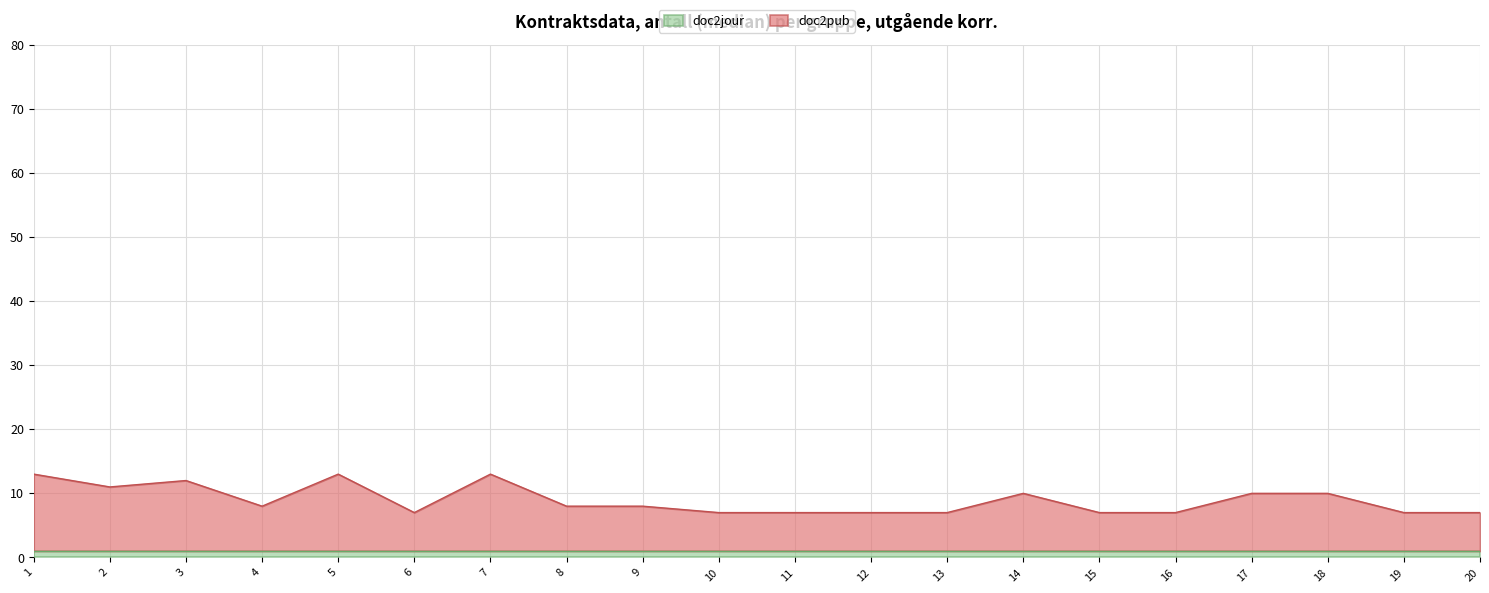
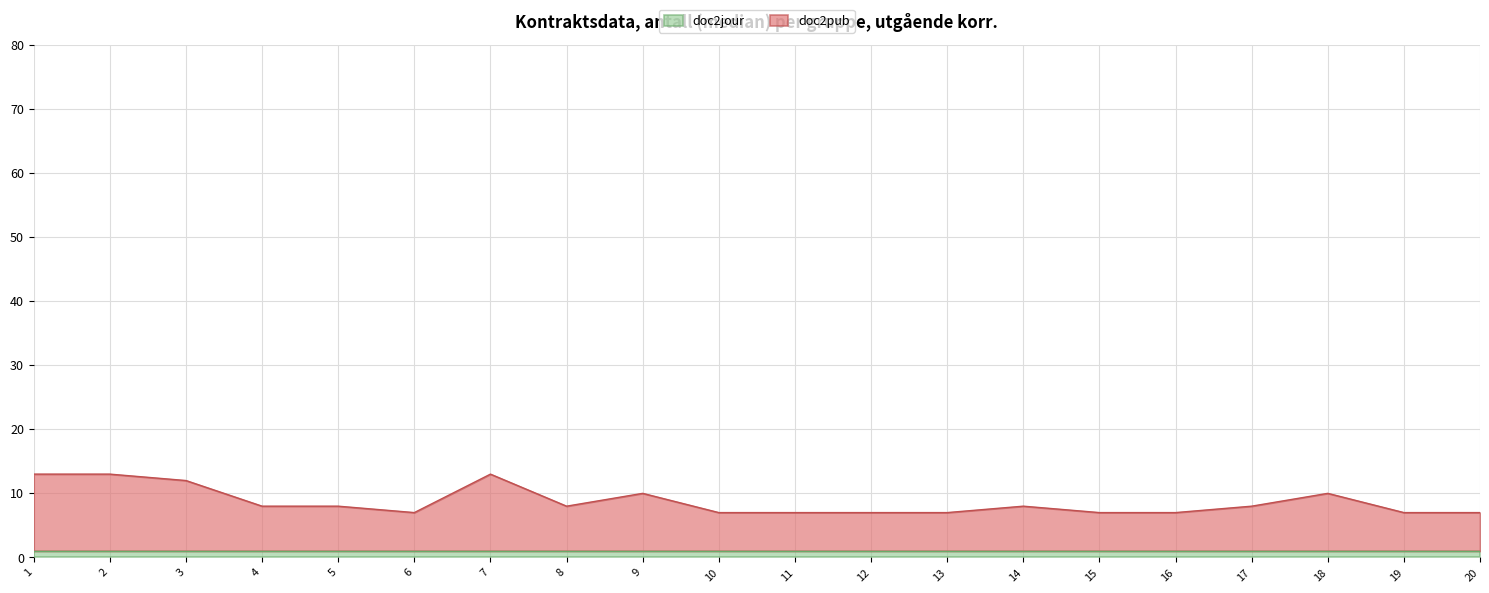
doc2pub, 2: 11 -> 13
doc2pub, 5: 13 -> 8
doc2pub, 9: 8 -> 10
doc2pub, 14: 10 -> 8
doc2pub, 17: 10 -> 8
